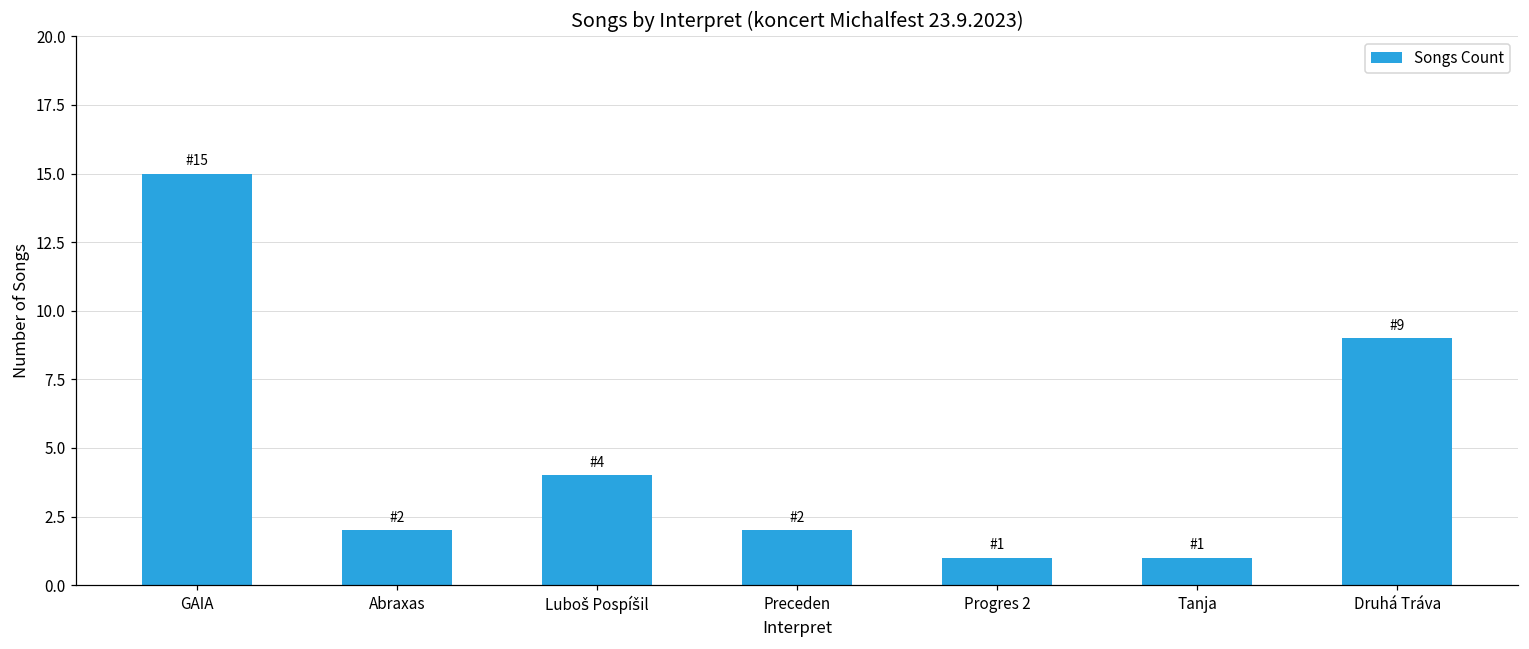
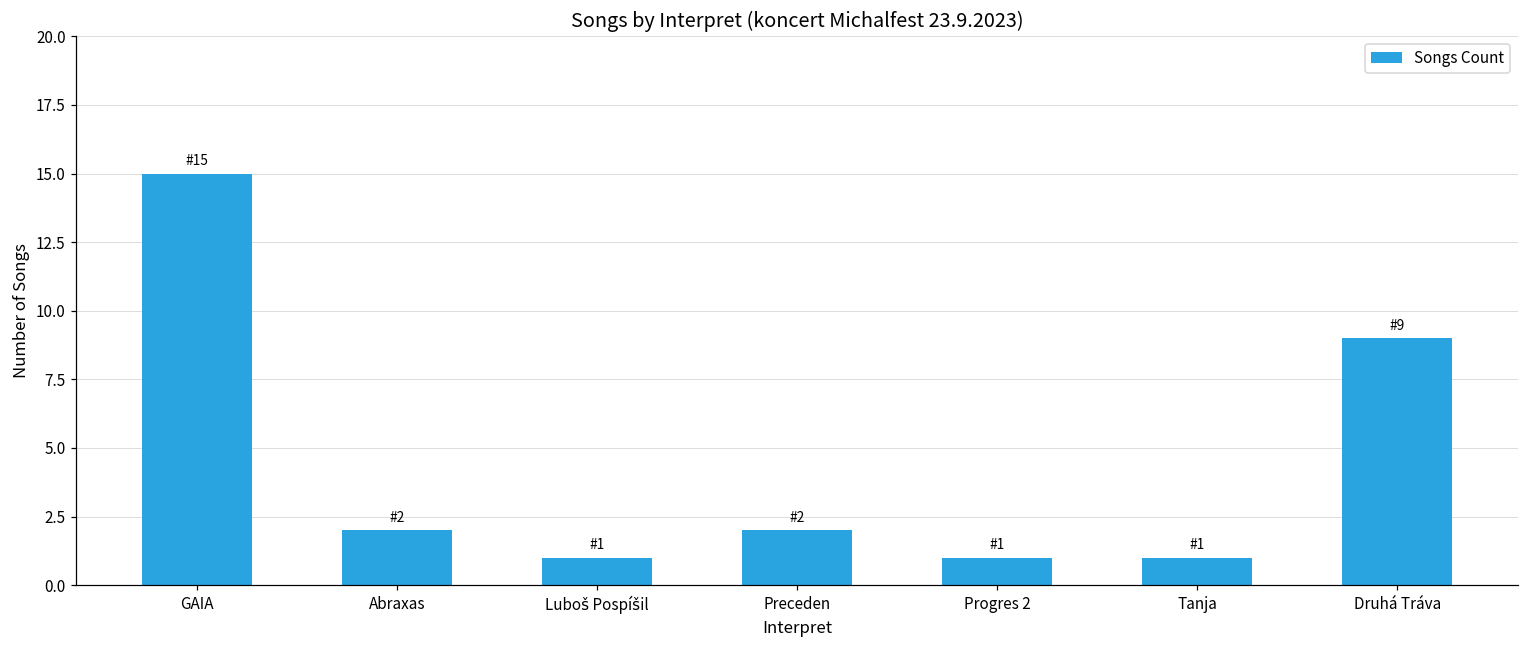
Luboš Pospíšil: 4 -> 1
